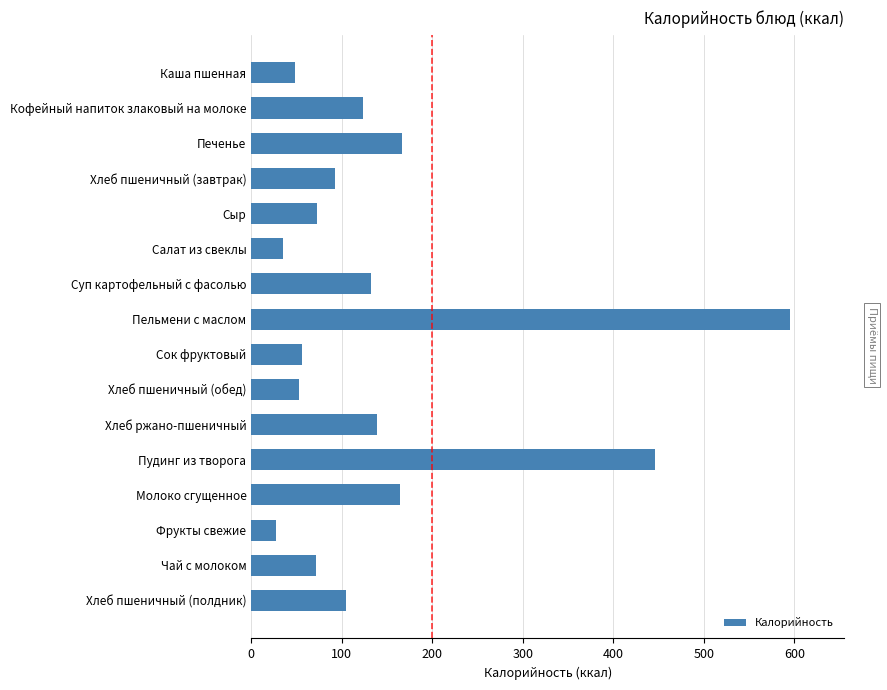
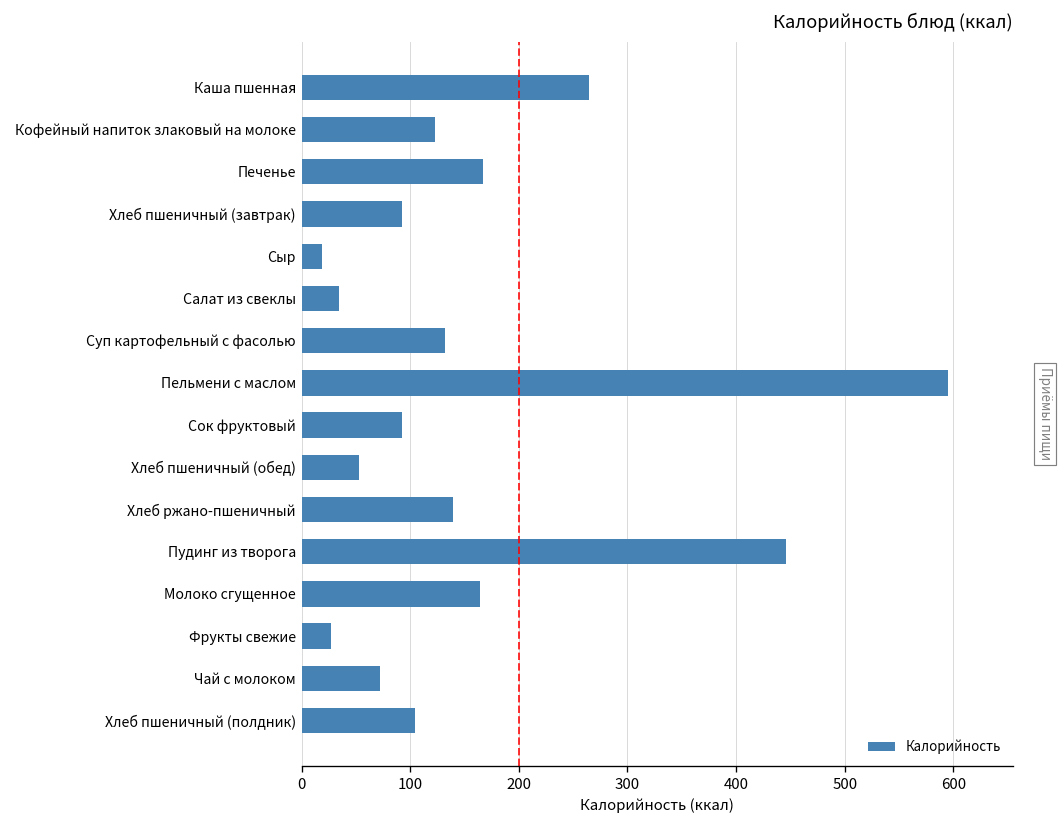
Каша пшенная: 50 -> 260
Сыр: 70 -> 20
Сок фруктовый: 60 -> 90
